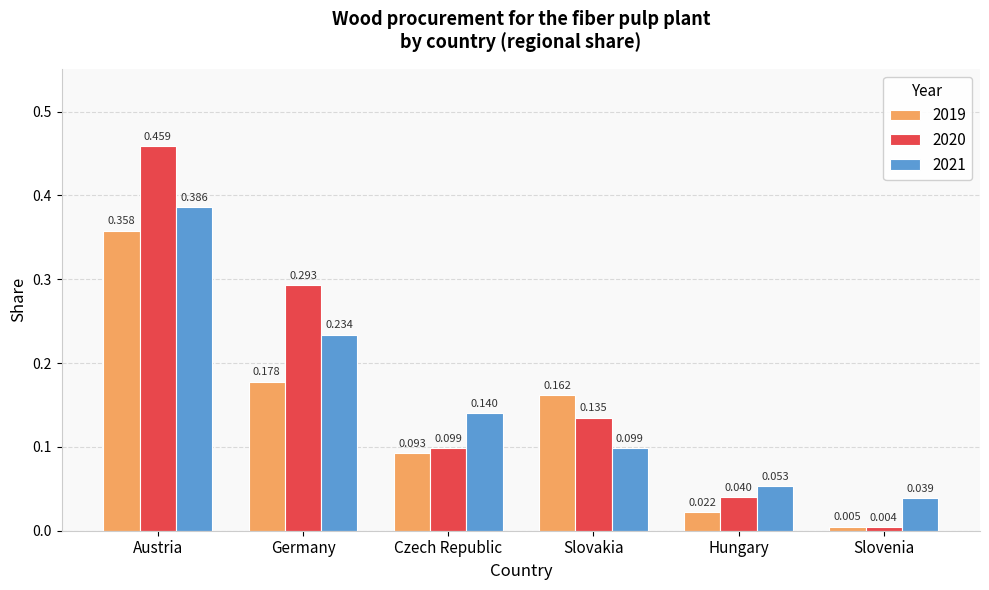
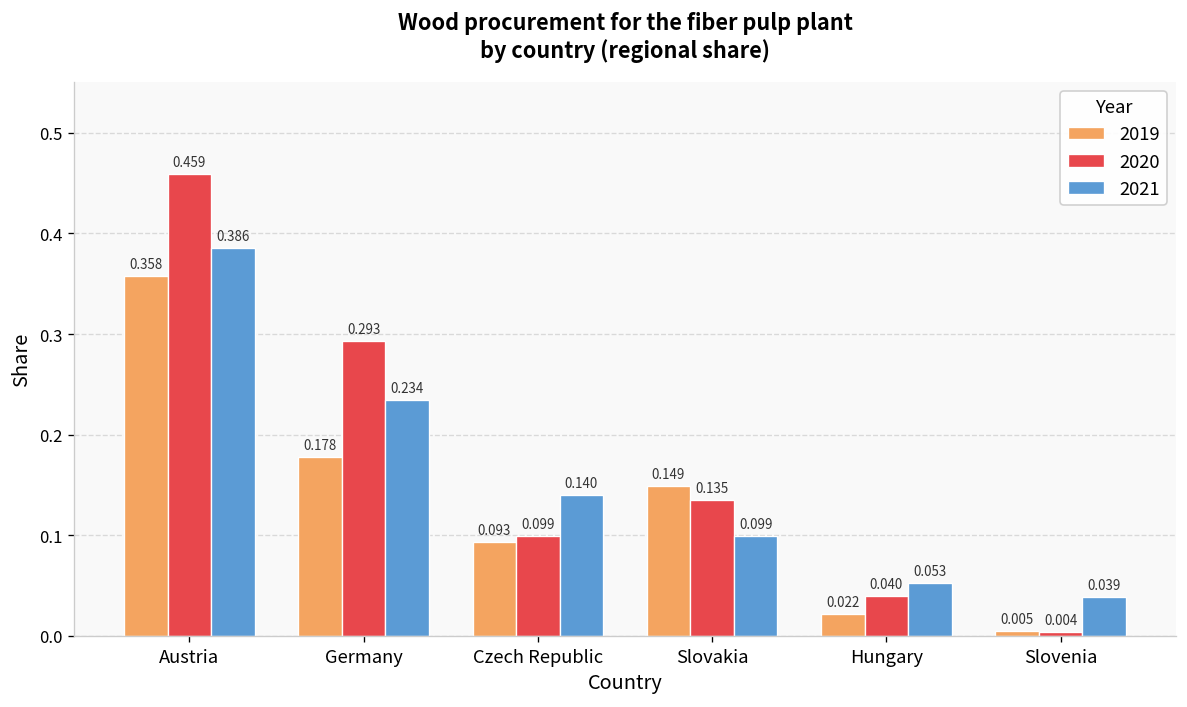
2019, Slovakia: 0.162 -> 0.149
